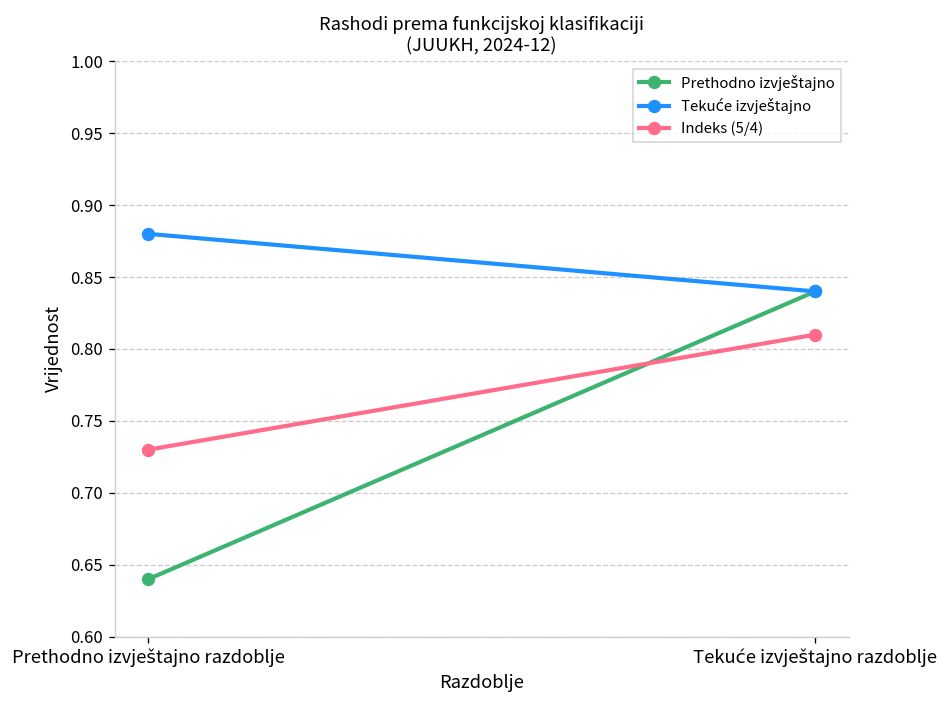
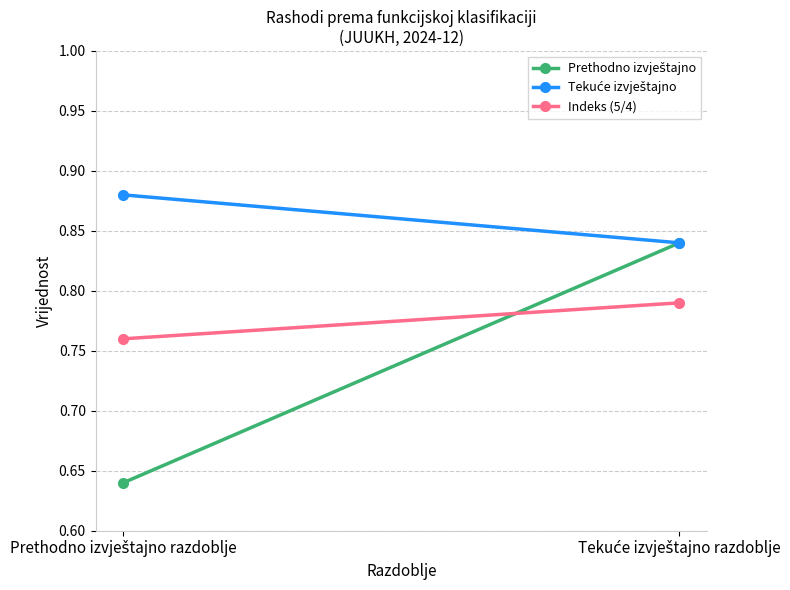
Indeks (5/4), Prethodno izvještajno razdoblje: 0.73 -> 0.76
Indeks (5/4), Tekuće izvještajno razdoblje: 0.81 -> 0.79
